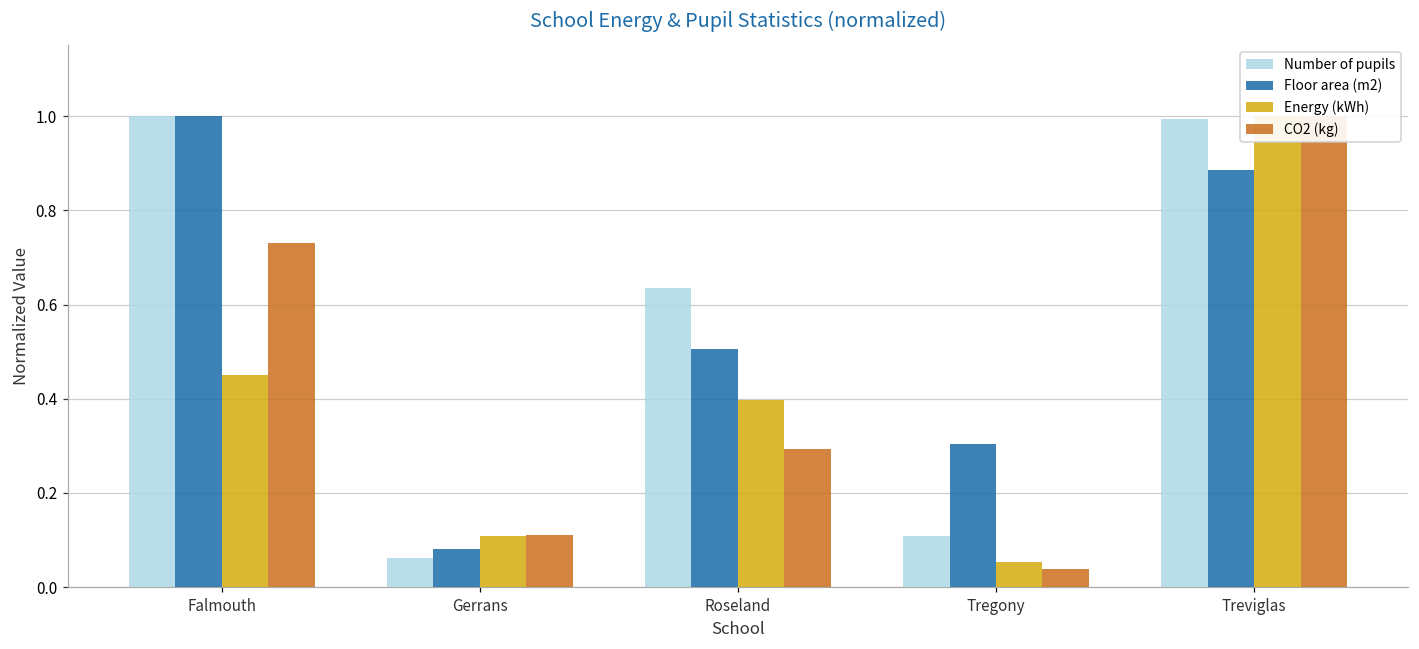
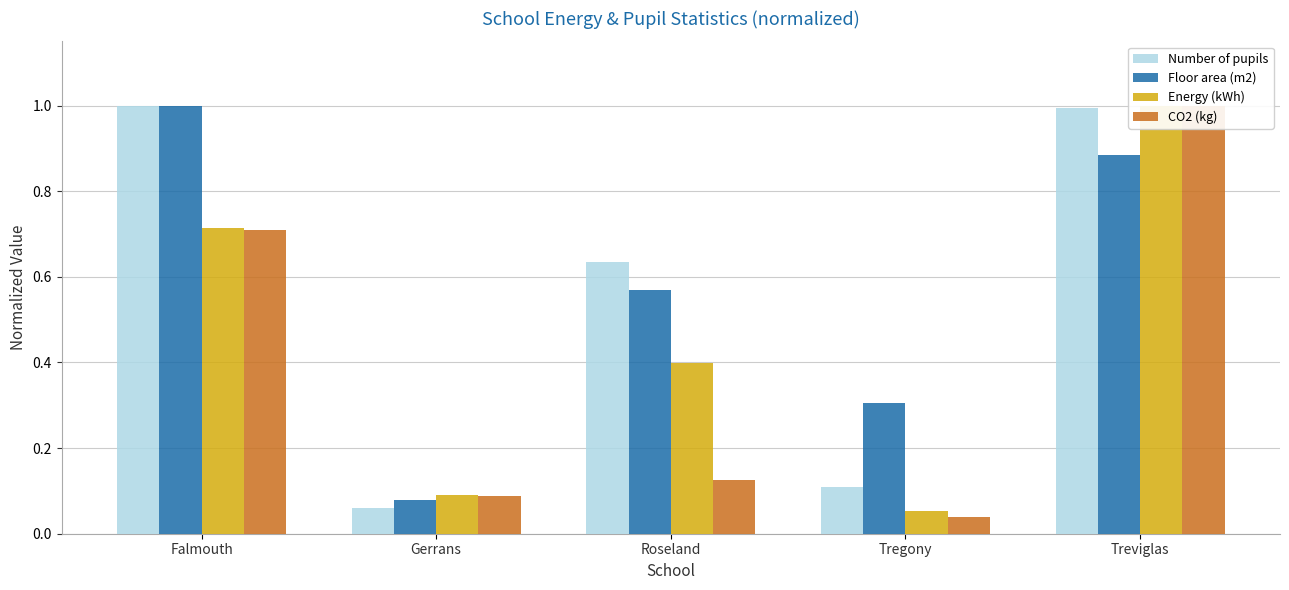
Energy (kWh), Falmouth: 0.45 -> 0.71
CO2 (kg), Falmouth: 0.73 -> 0.71
Energy (kWh), Gerrans: 0.11 -> 0.09
CO2 (kg), Gerrans: 0.11 -> 0.09
Floor area (m2), Roseland: 0.51 -> 0.57
CO2 (kg), Roseland: 0.29 -> 0.12
